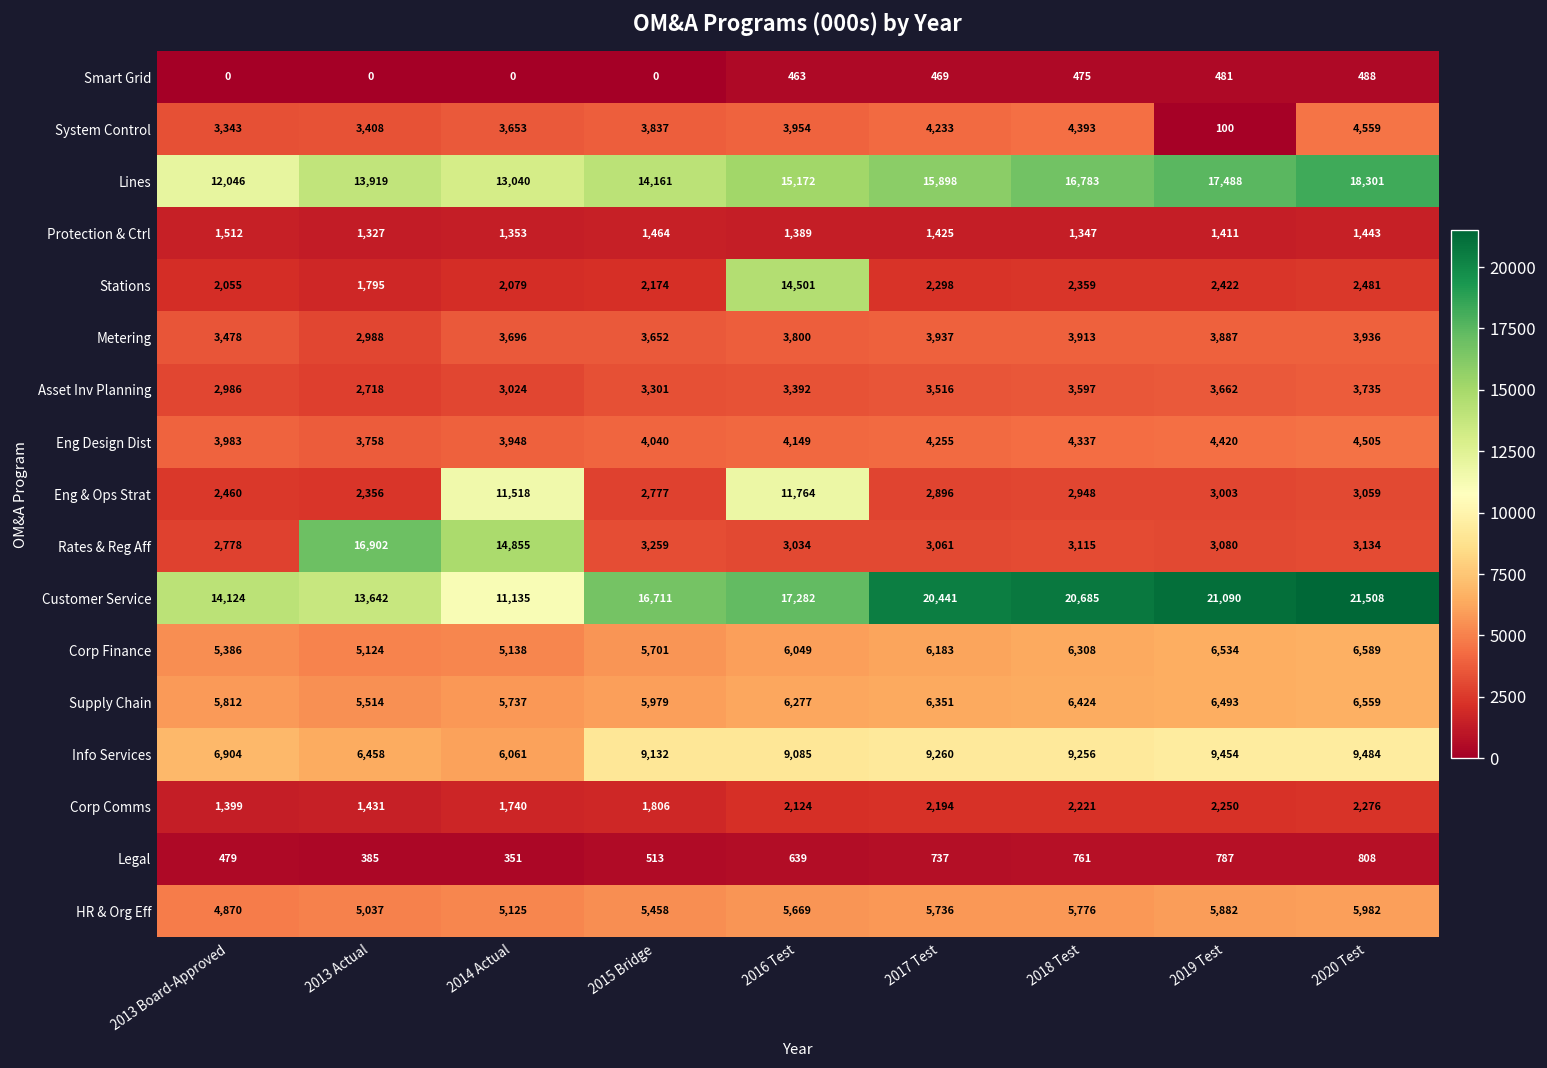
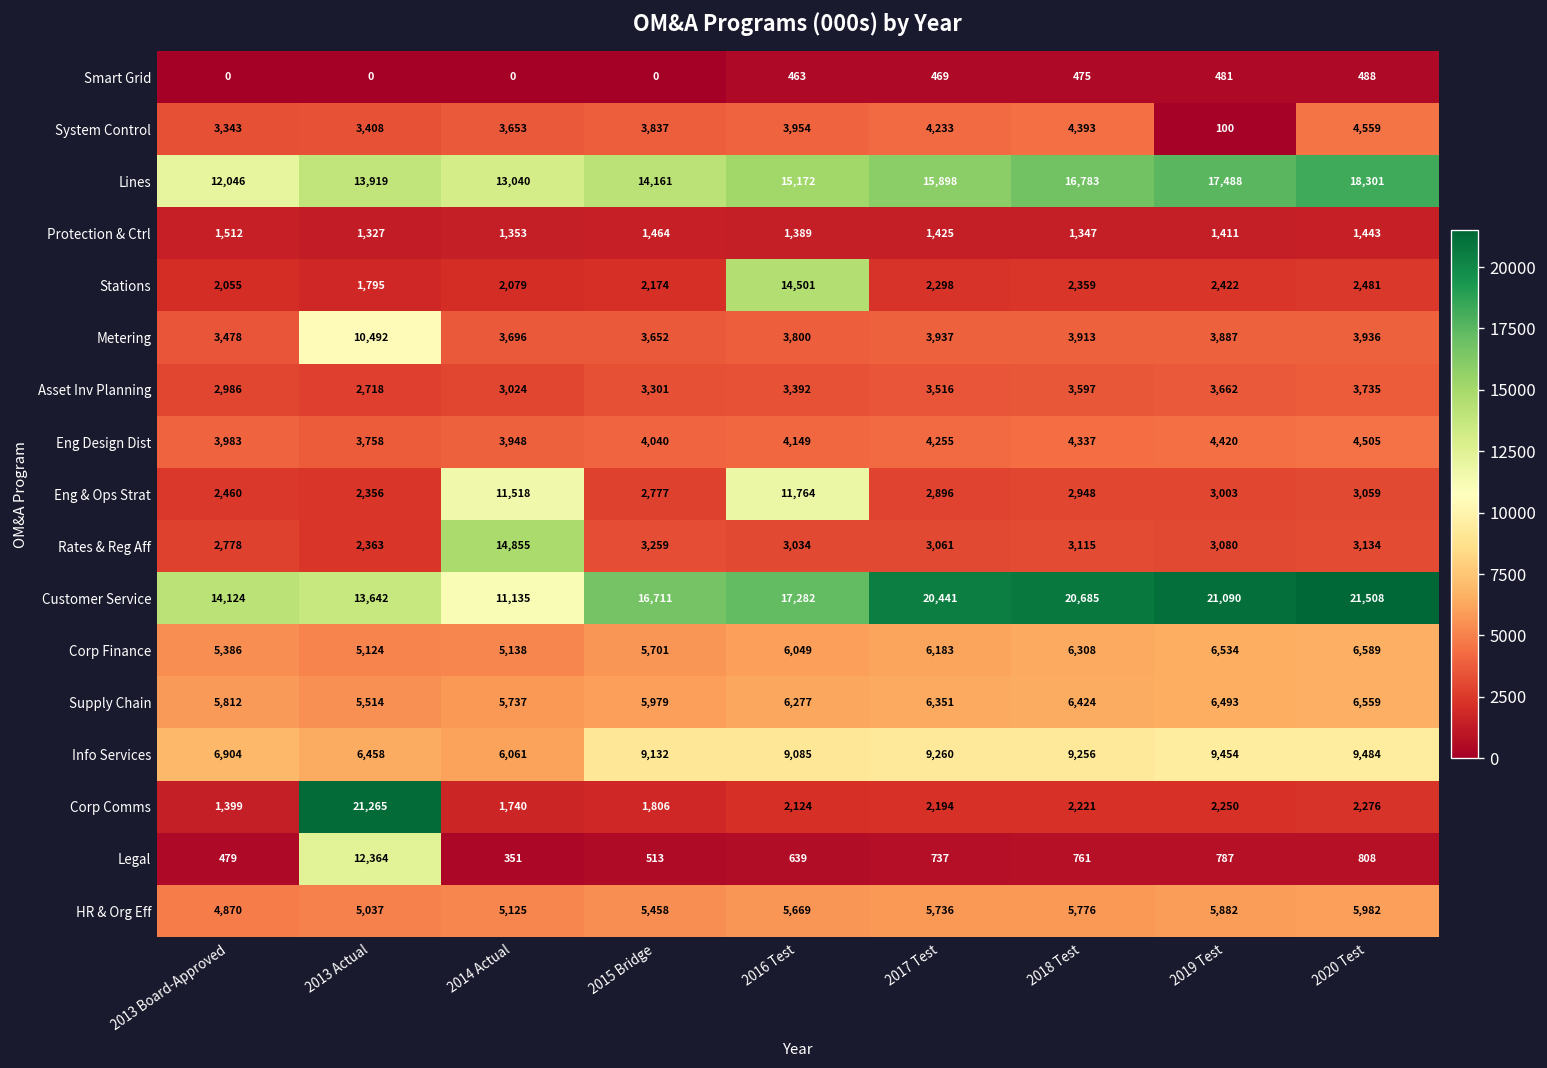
Metering, 2013 Actual: 2,988 -> 10,492
Rates & Reg Aff, 2013 Actual: 16,902 -> 2,363
Corp Comms, 2013 Actual: 1,431 -> 21,265
Legal, 2013 Actual: 385 -> 12,364
